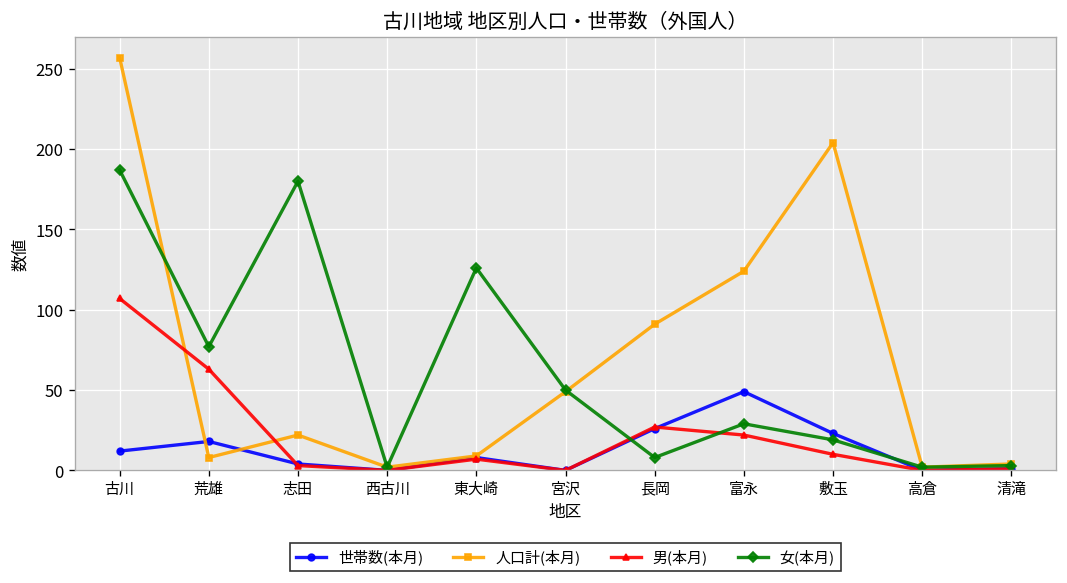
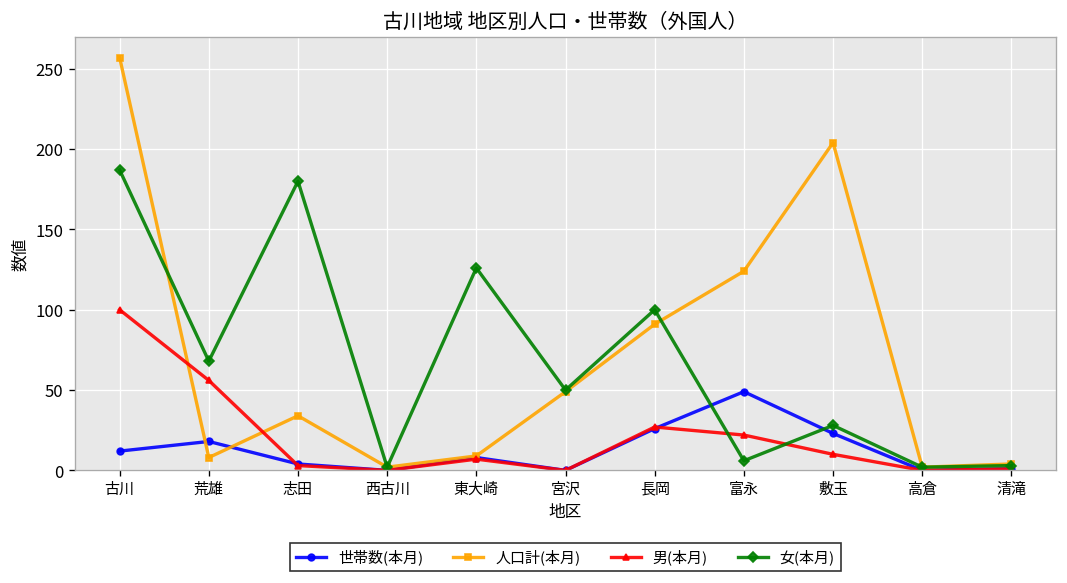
男(本月), 古川: 107 -> 100
男(本月), 荒雄: 63 -> 56
女(本月), 荒雄: 77 -> 68
人口計(本月), 志田: 22 -> 34
女(本月), 長岡: 8 -> 100
女(本月), 富永: 29 -> 6
女(本月), 敷玉: 19 -> 28
